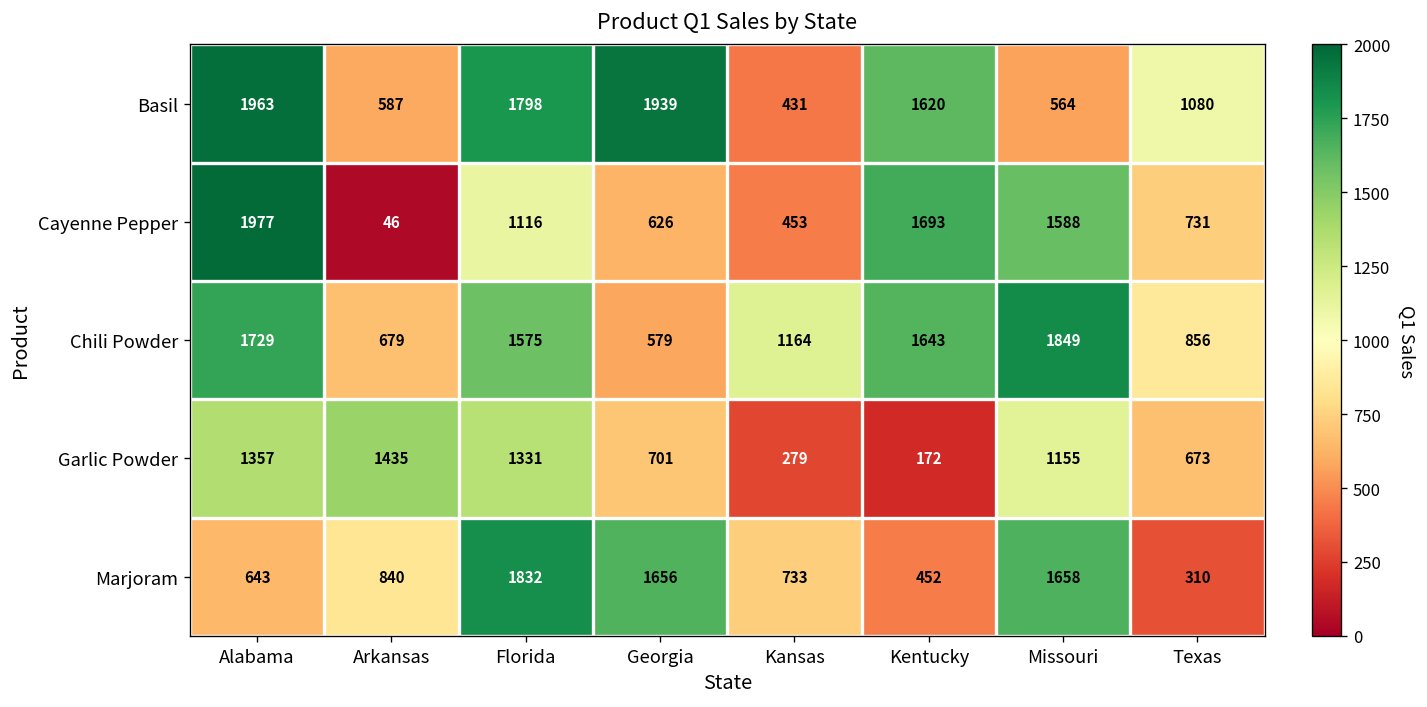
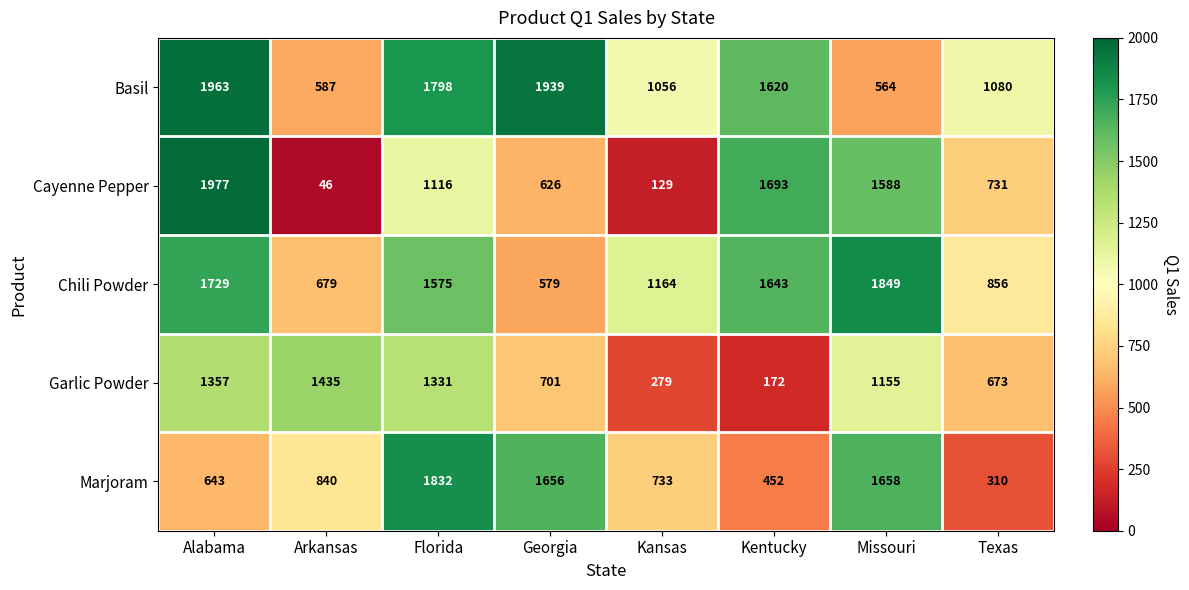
Basil, Kansas: 431 -> 1056
Cayenne Pepper, Kansas: 453 -> 129
